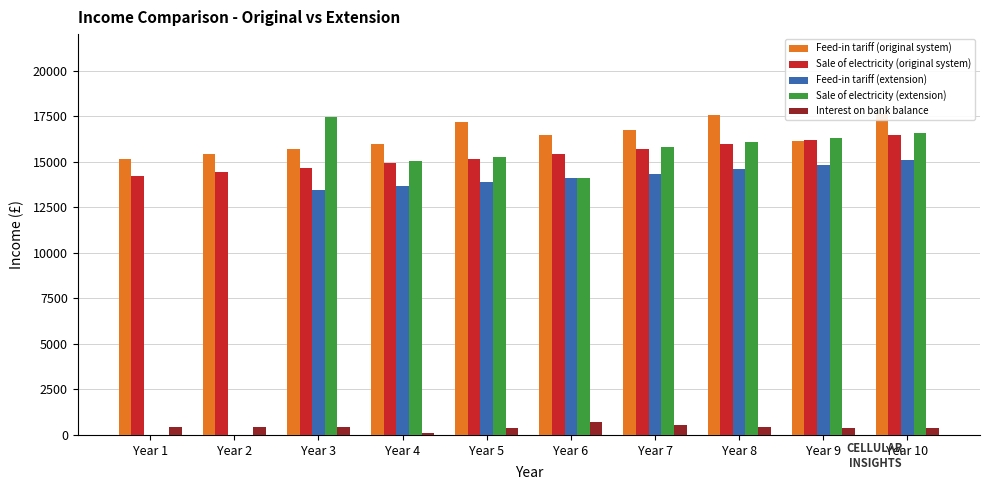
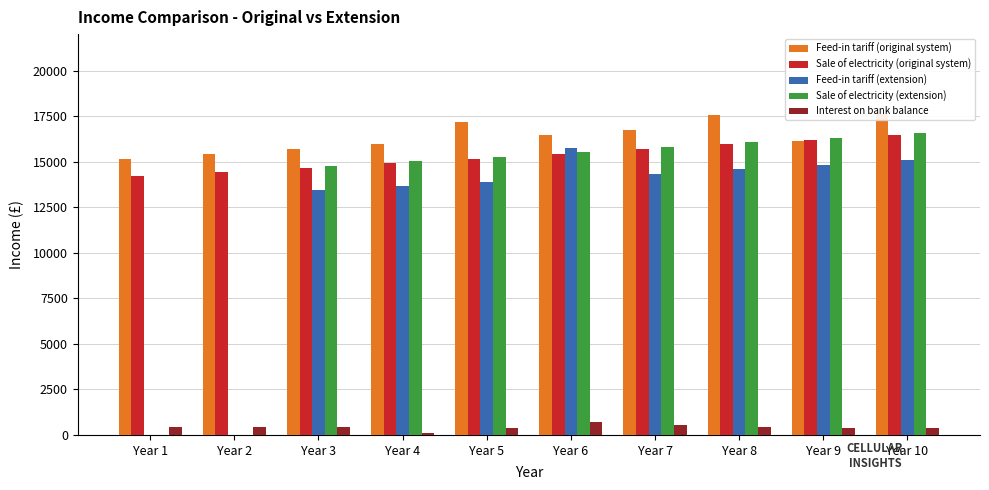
Sale of electricity (extension), Year 3: 17400 -> 14800
Feed-in tariff (extension), Year 6: 14100 -> 15700
Sale of electricity (extension), Year 6: 14100 -> 15500
